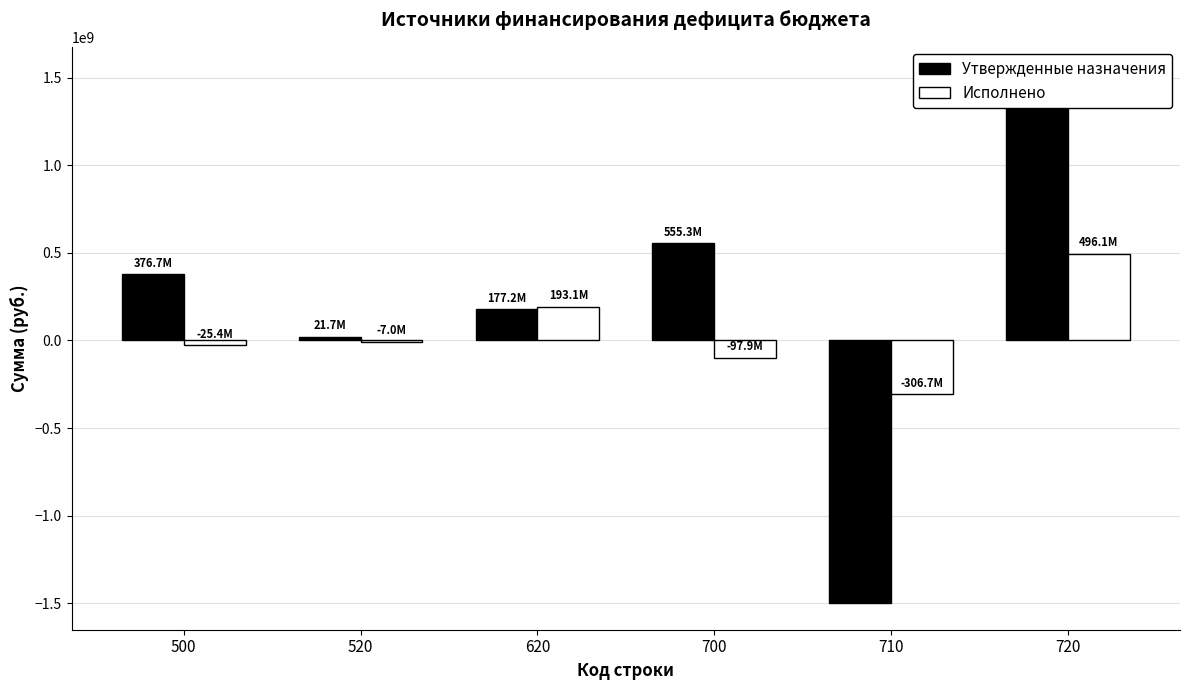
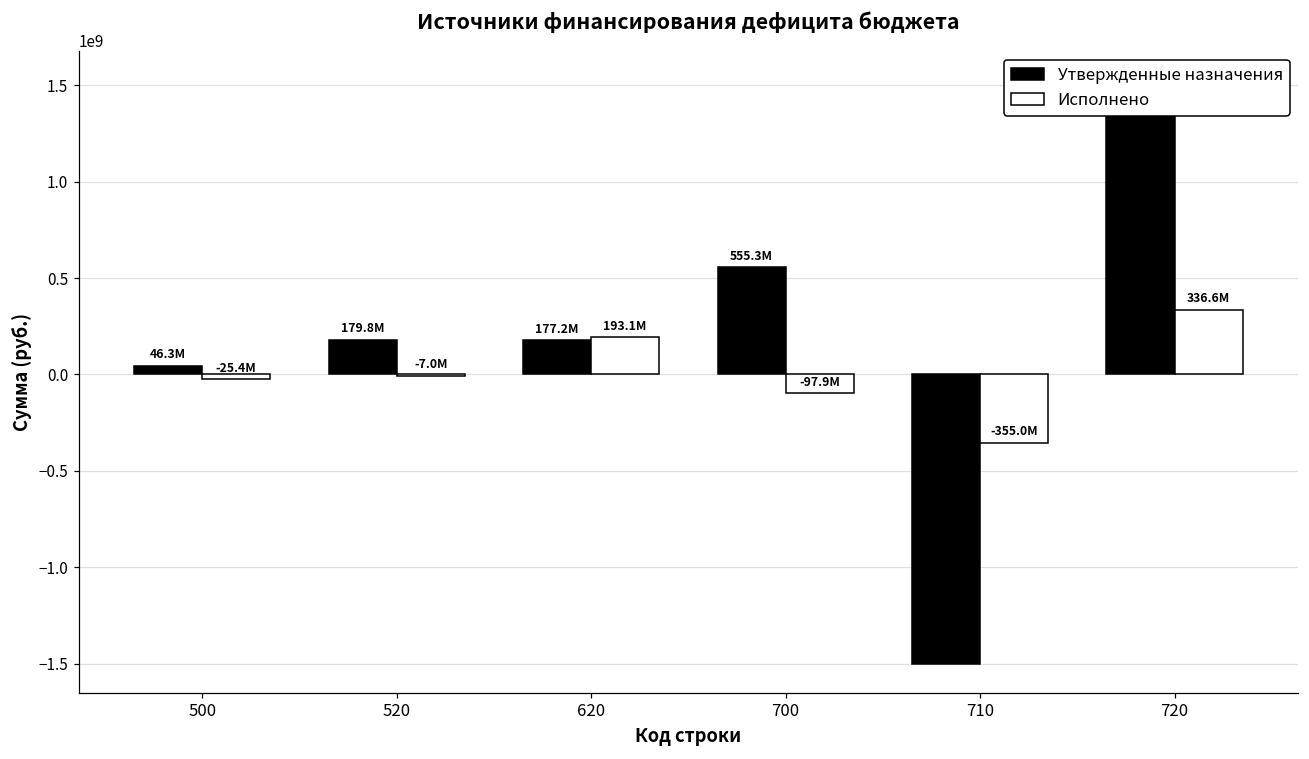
Утвержденные назначения, 500: 376.7M -> 46.3M
Утвержденные назначения, 520: 21.7M -> 179.8M
Исполнено, 710: -306.7M -> -355.0M
Исполнено, 720: 496.1M -> 336.6M
